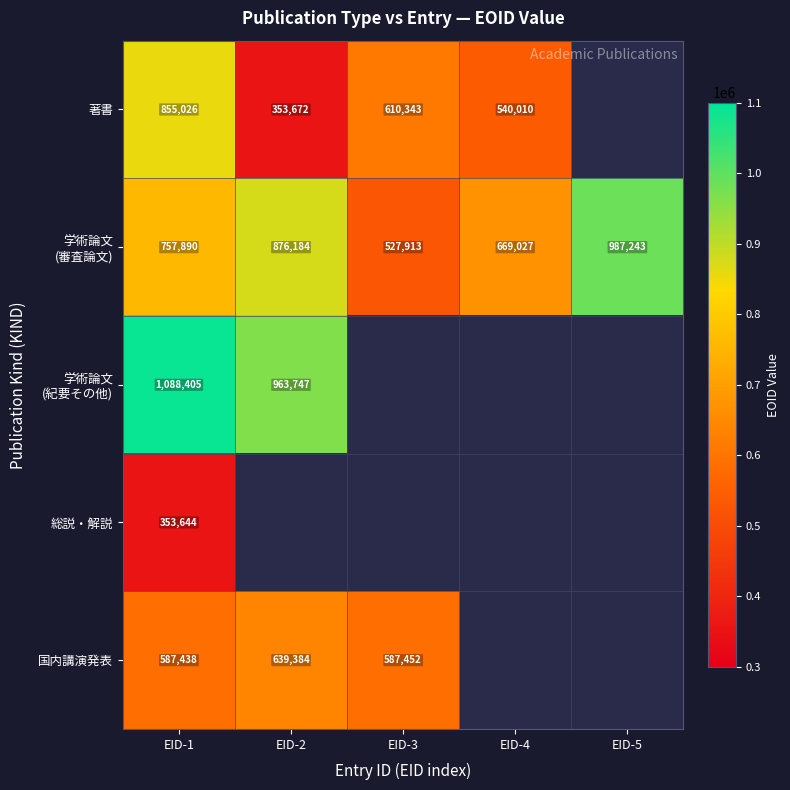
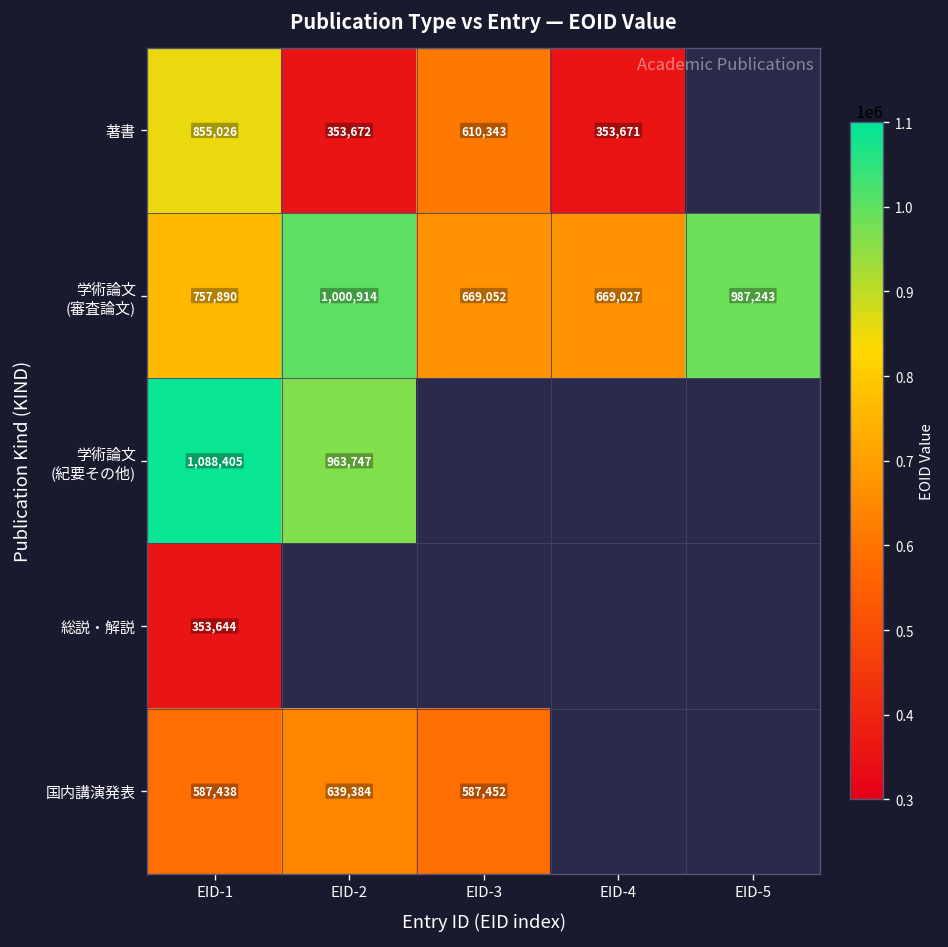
著書, EID-4: 540,010 -> 353,671
学術論文 (審査論文), EID-2: 876,184 -> 1,000,914
学術論文 (審査論文), EID-3: 527,913 -> 669,052
